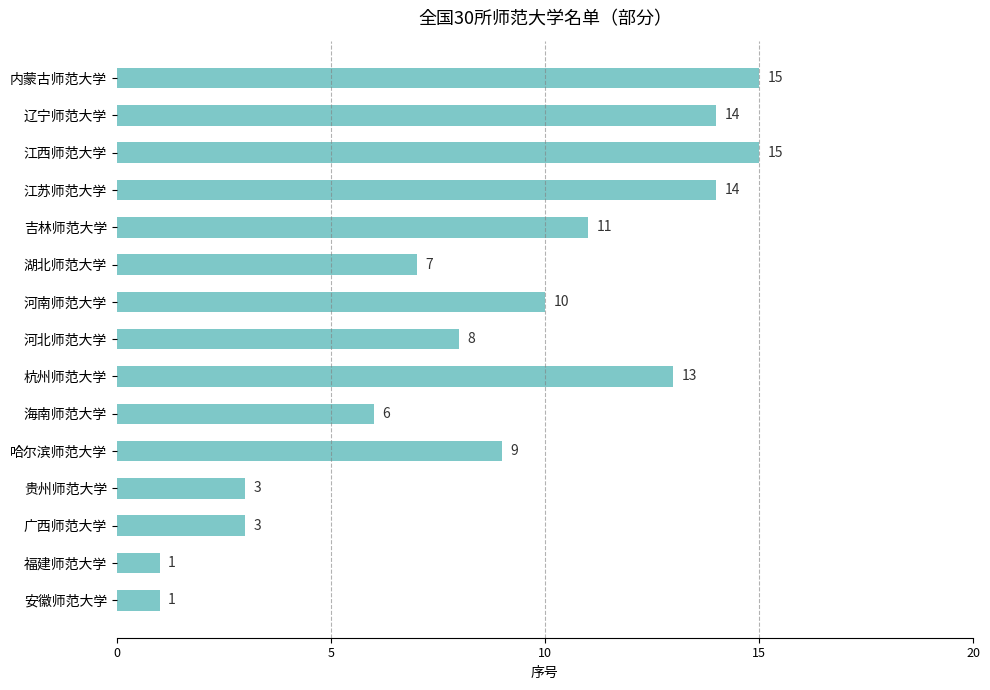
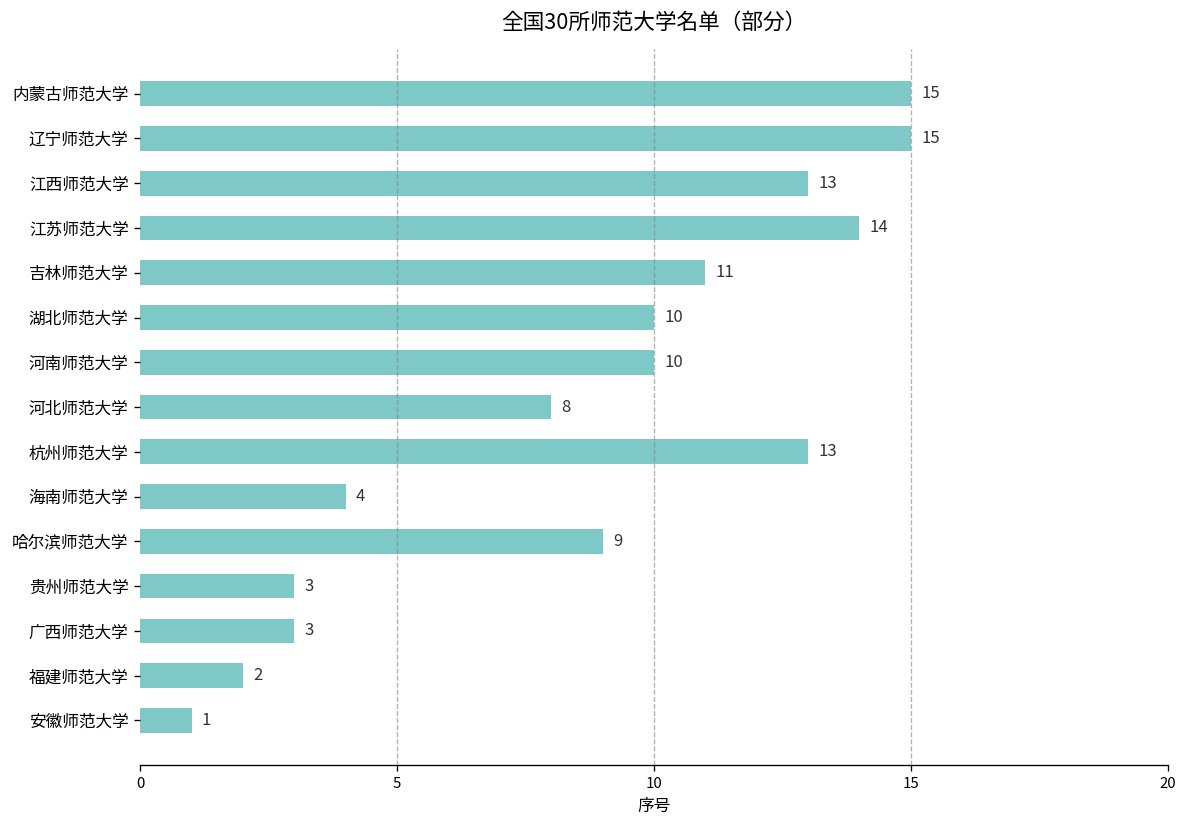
辽宁师范大学: 14 -> 15
江西师范大学: 15 -> 13
湖北师范大学: 7 -> 10
海南师范大学: 6 -> 4
福建师范大学: 1 -> 2
